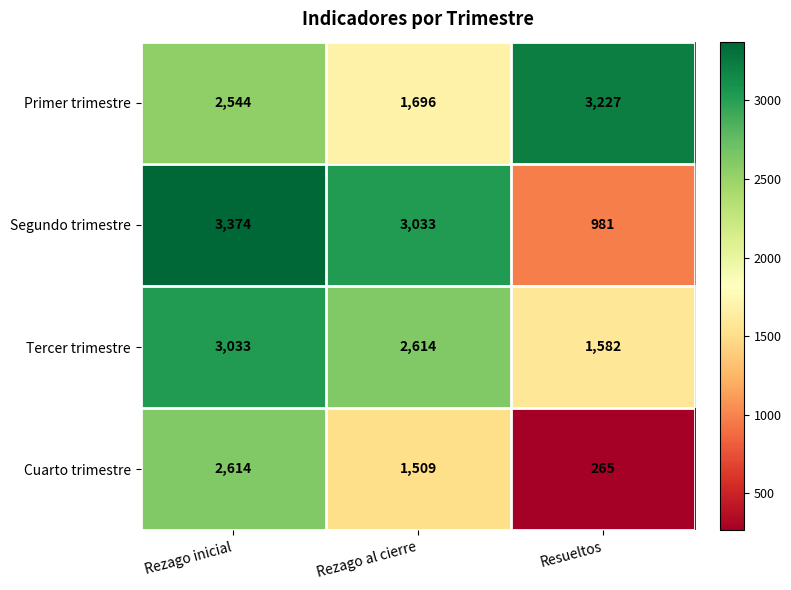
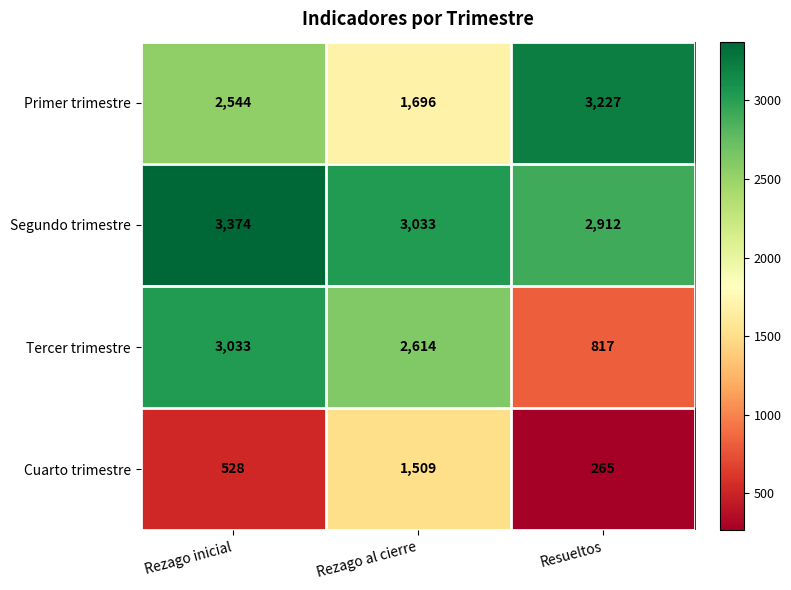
Segundo trimestre, Resueltos: 981 -> 2,912
Tercer trimestre, Resueltos: 1,582 -> 817
Cuarto trimestre, Rezago inicial: 2,614 -> 528
